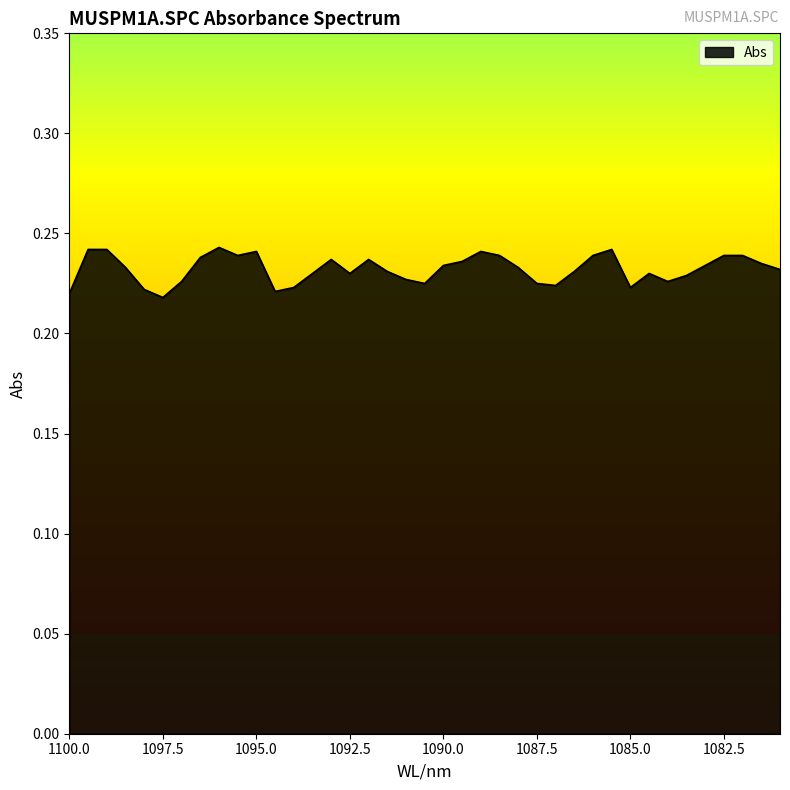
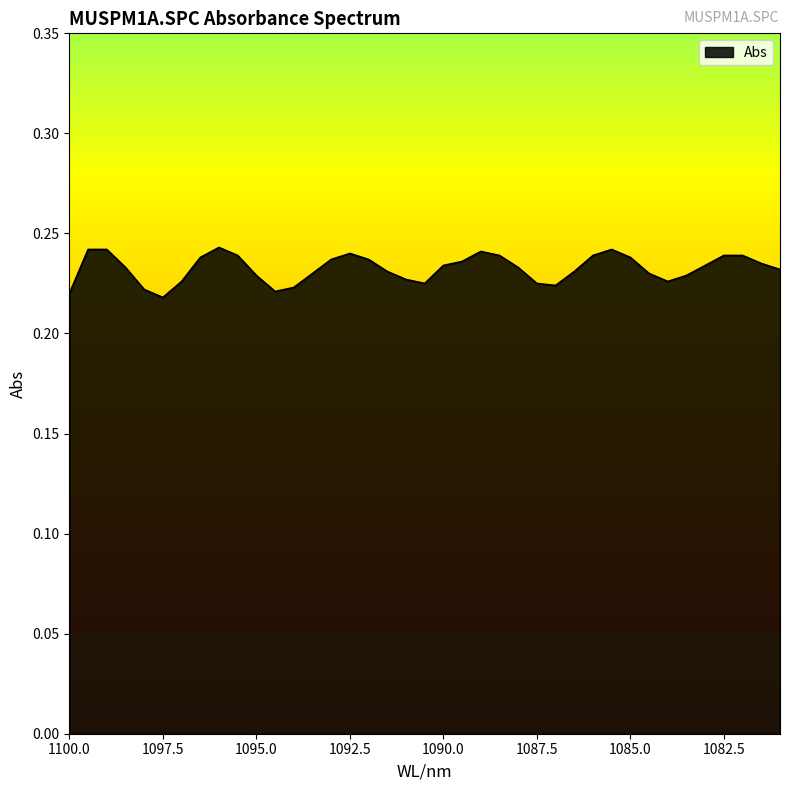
1095.0: 0.241 -> 0.229
1092.5: 0.23 -> 0.24
1085.0: 0.223 -> 0.238
